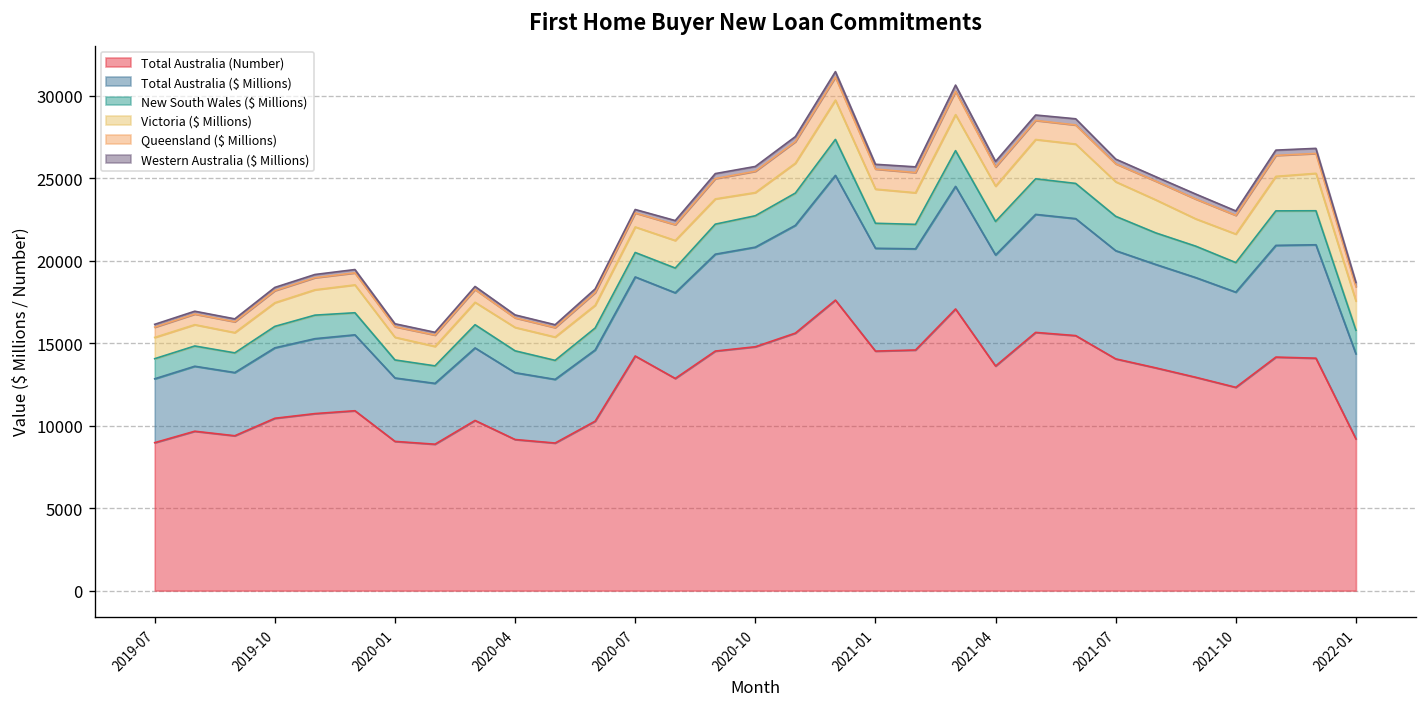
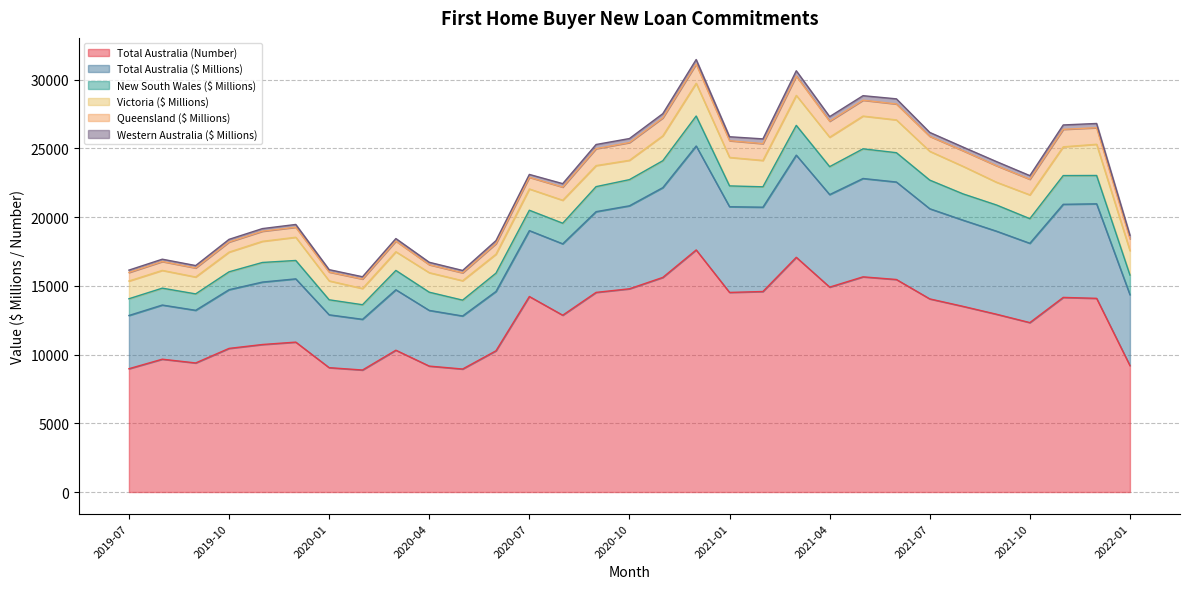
Total Australia (Number), 2021-04: 13600 -> 14900
